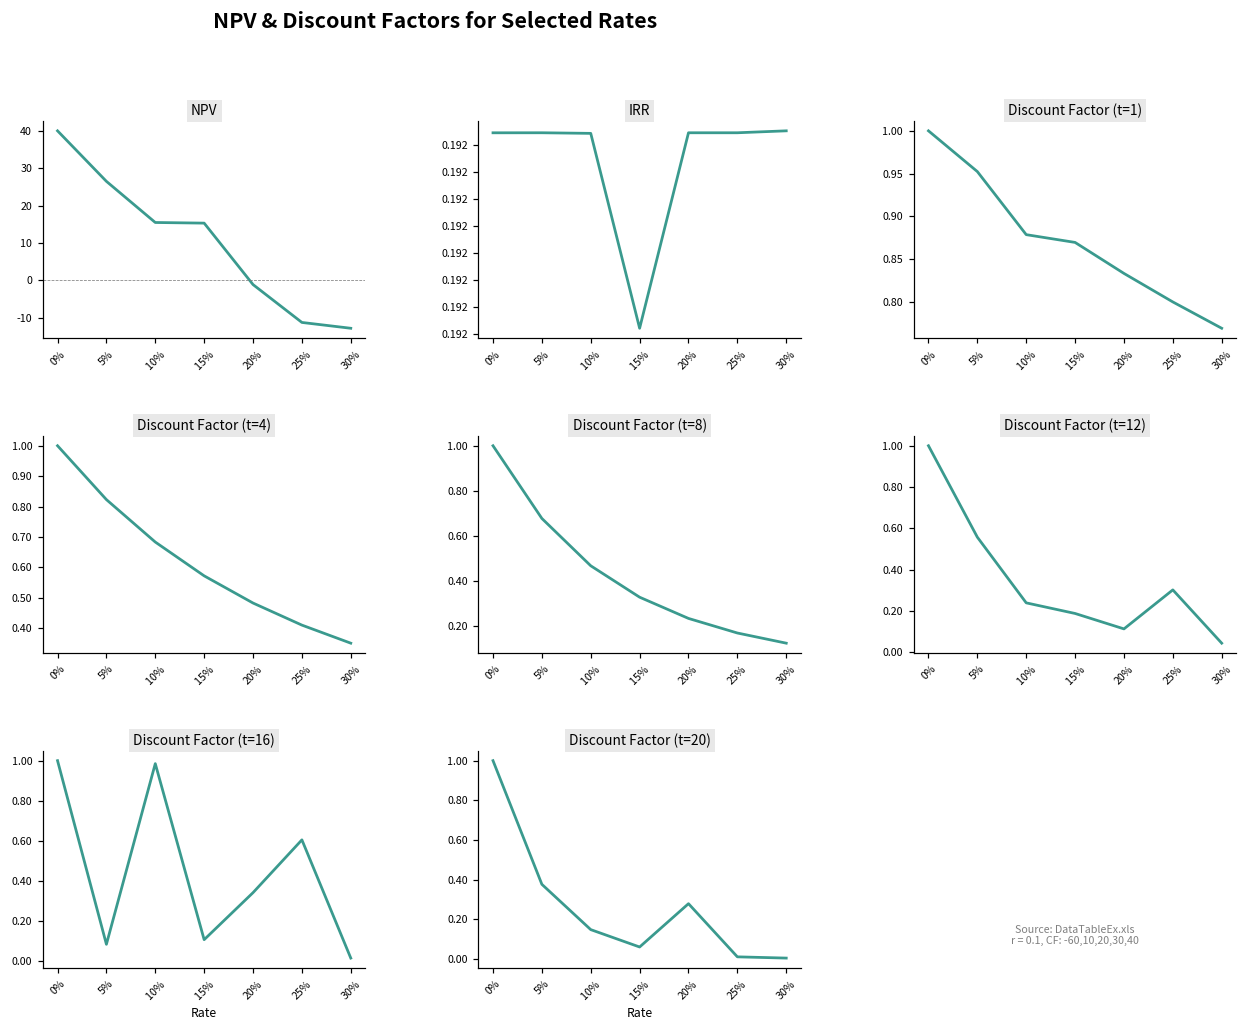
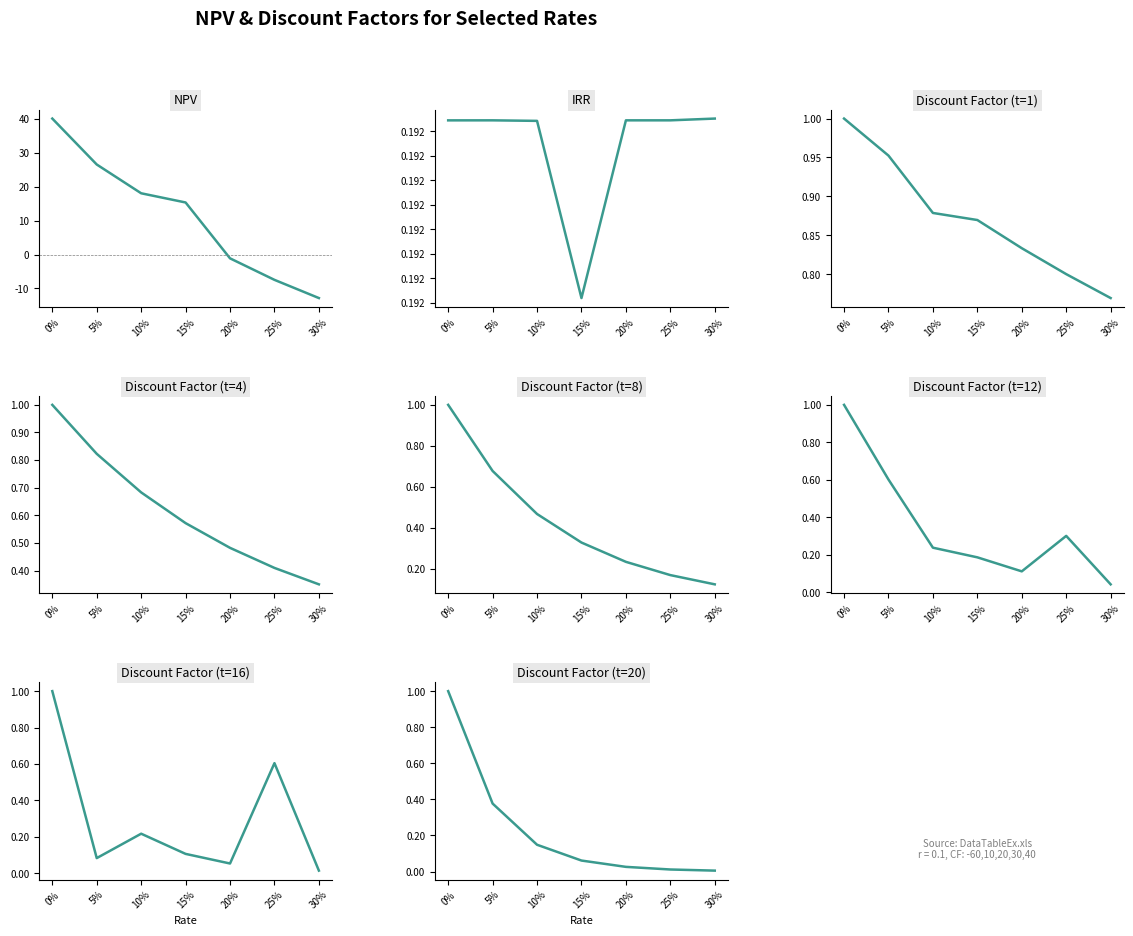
NPV, 10%: 15 -> 18
NPV, 25%: -11 -> -7
Discount Factor (t=12), 5%: 0.56 -> 0.60
Discount Factor (t=16), 10%: 0.99 -> 0.22
Discount Factor (t=16), 20%: 0.34 -> 0.05
Discount Factor (t=20), 20%: 0.28 -> 0.03
